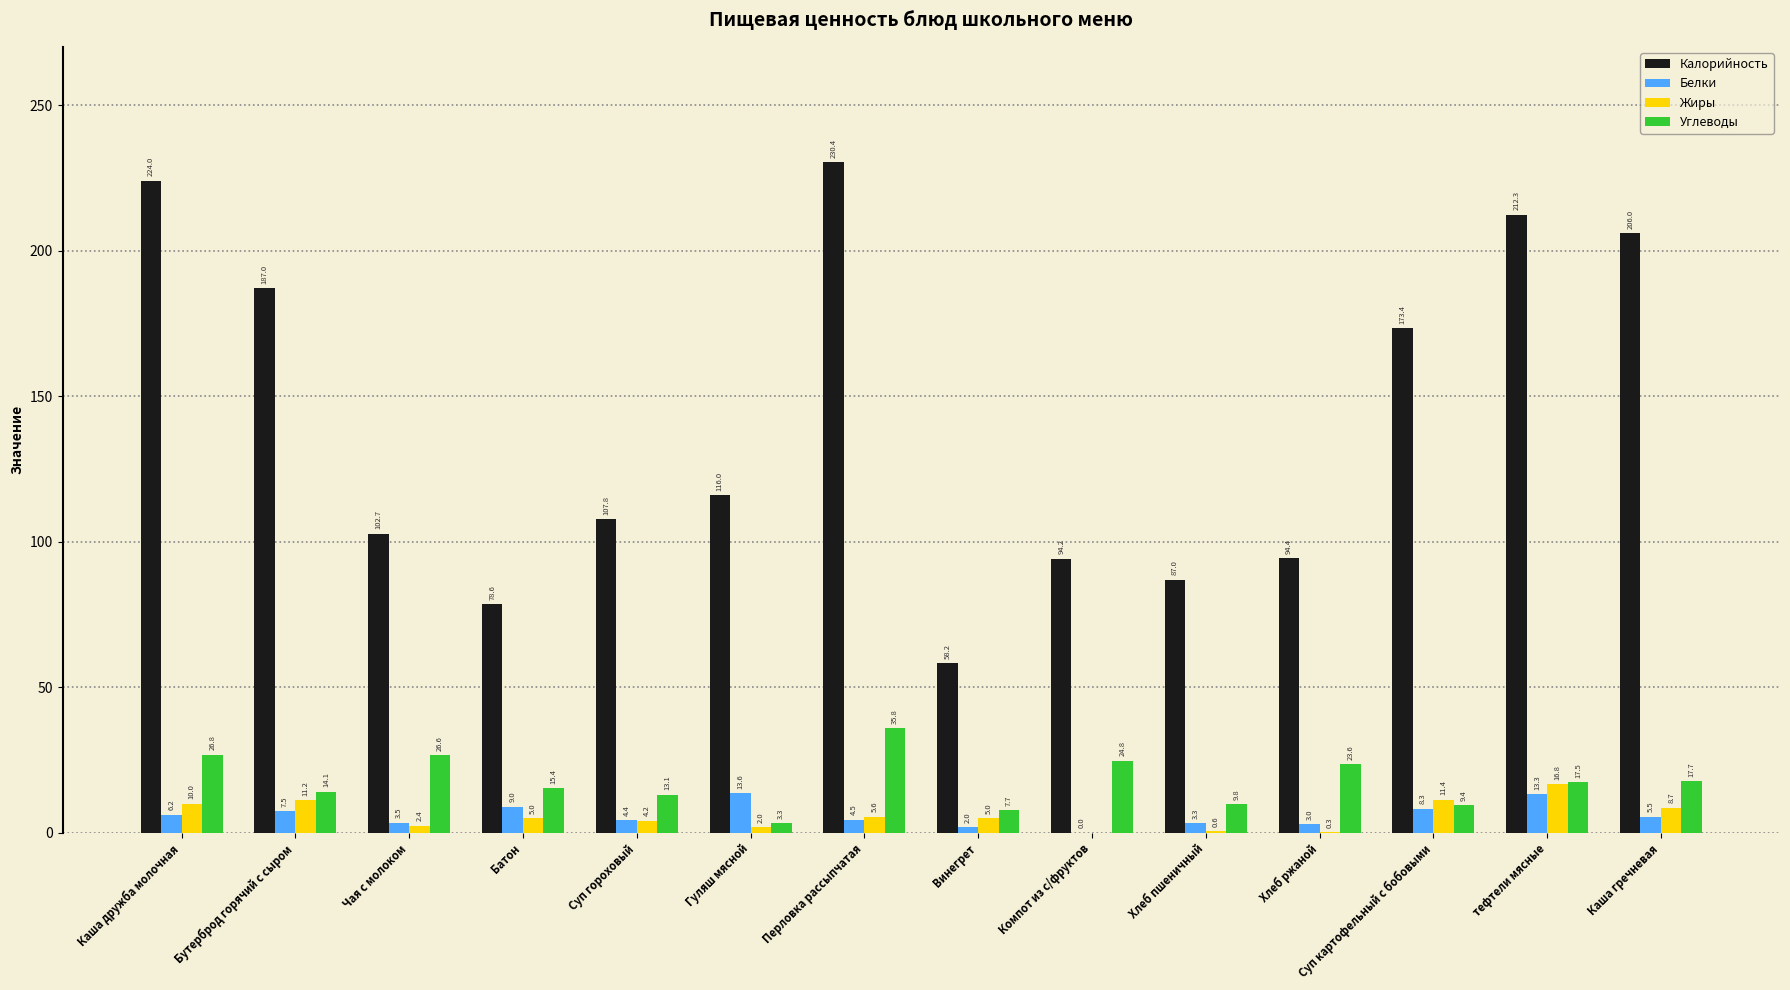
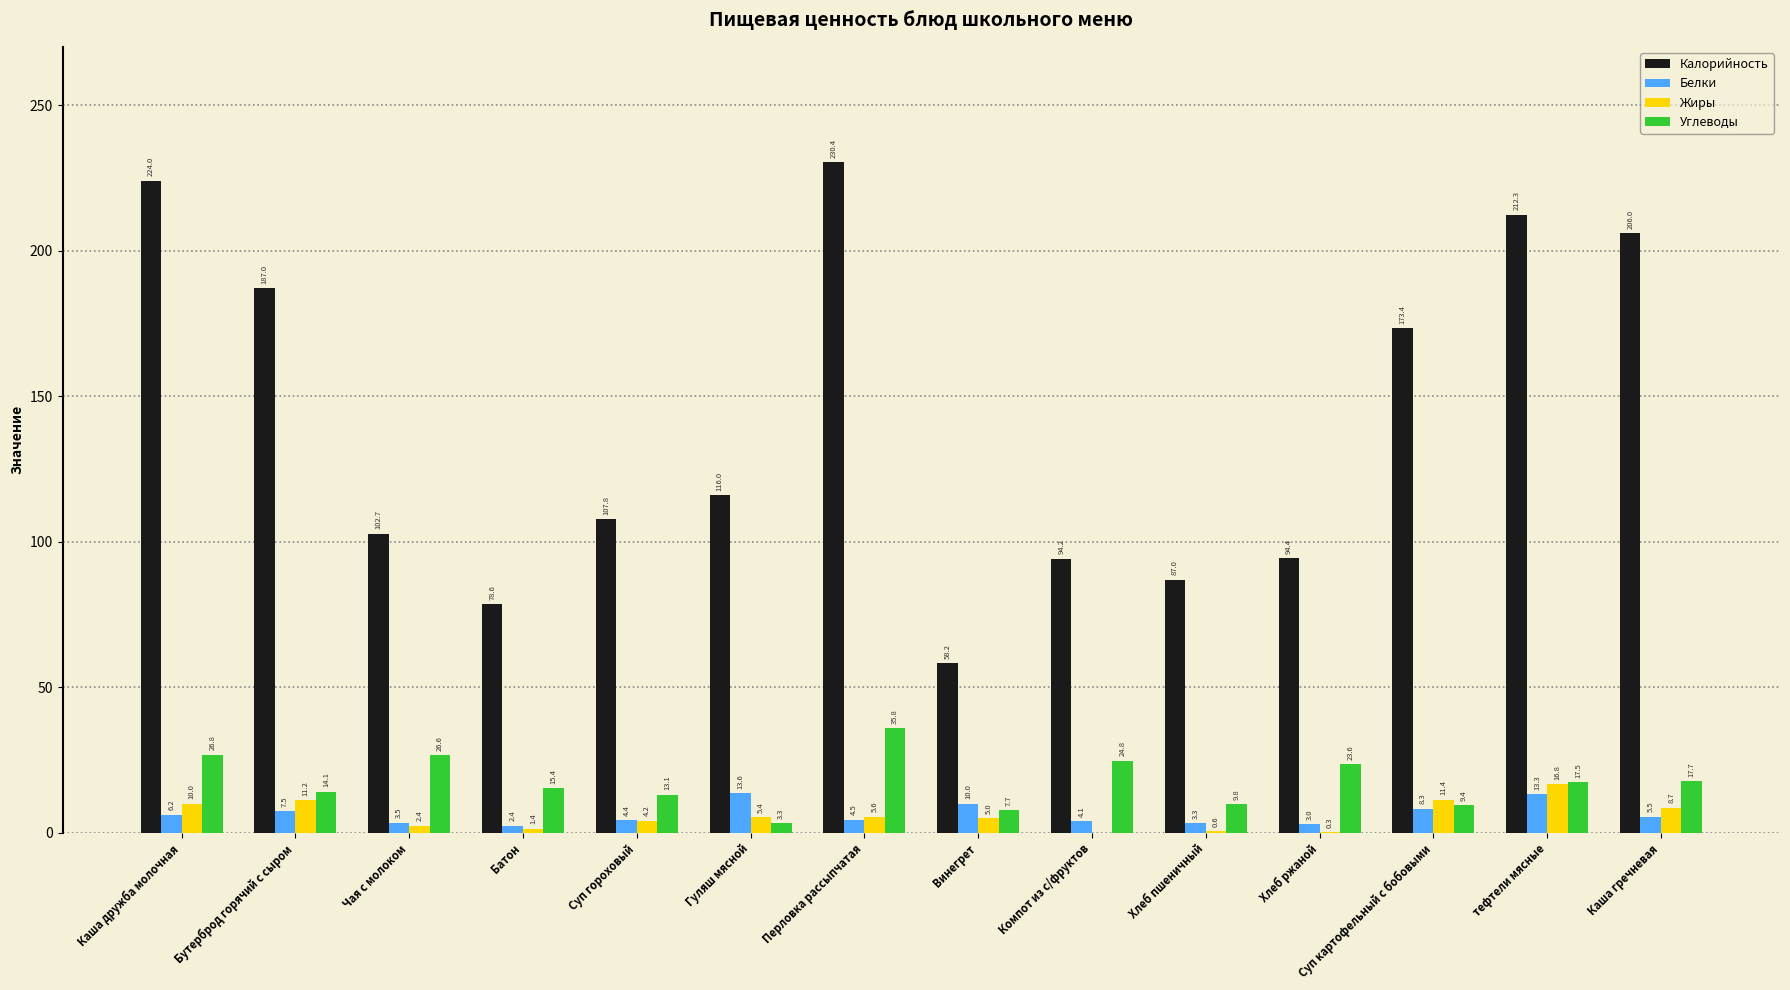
Белки, Батон: 9.0 -> 2.4
Жиры, Батон: 5.0 -> 1.4
Жиры, Гуляш мясной: 2.0 -> 5.4
Белки, Винегрет: 2.0 -> 10.0
Белки, Компот из с/фруктов: 0.0 -> 4.1
